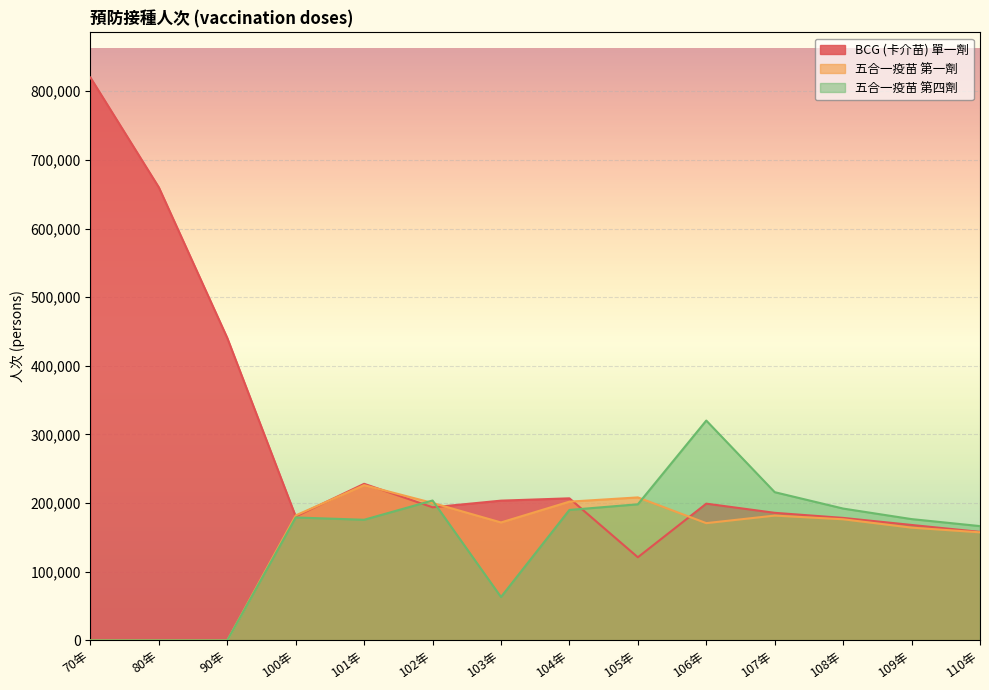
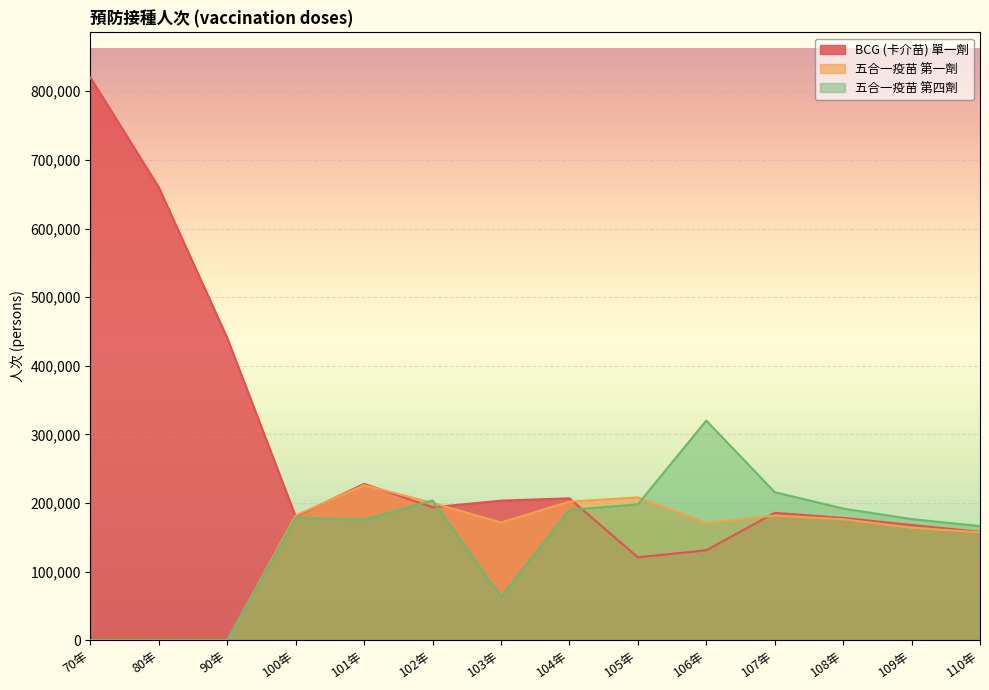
BCG (卡介苗) 單一劑, 106年: 200,000 -> 130,000
